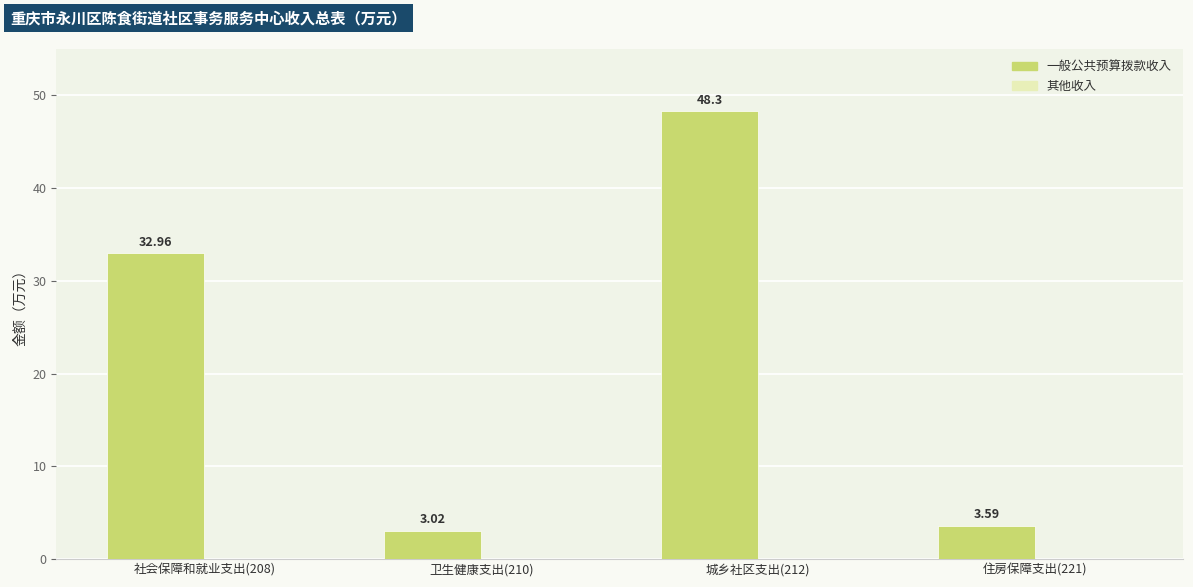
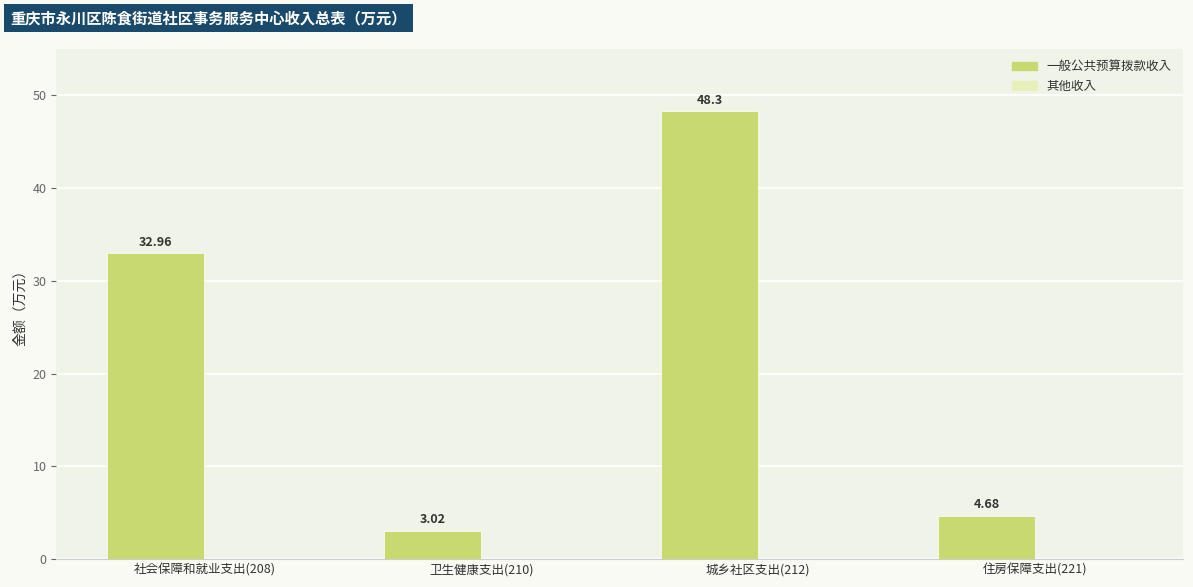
一般公共预算拨款收入, 住房保障支出(221): 3.59 -> 4.68
